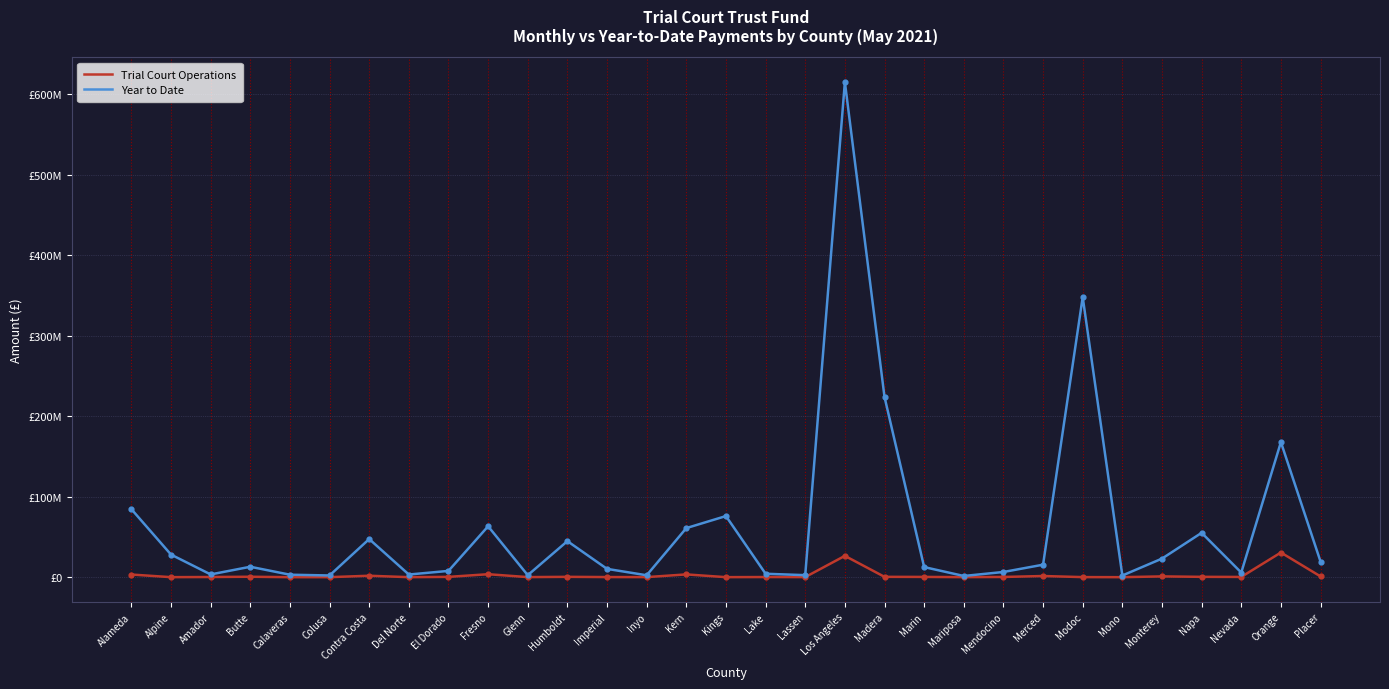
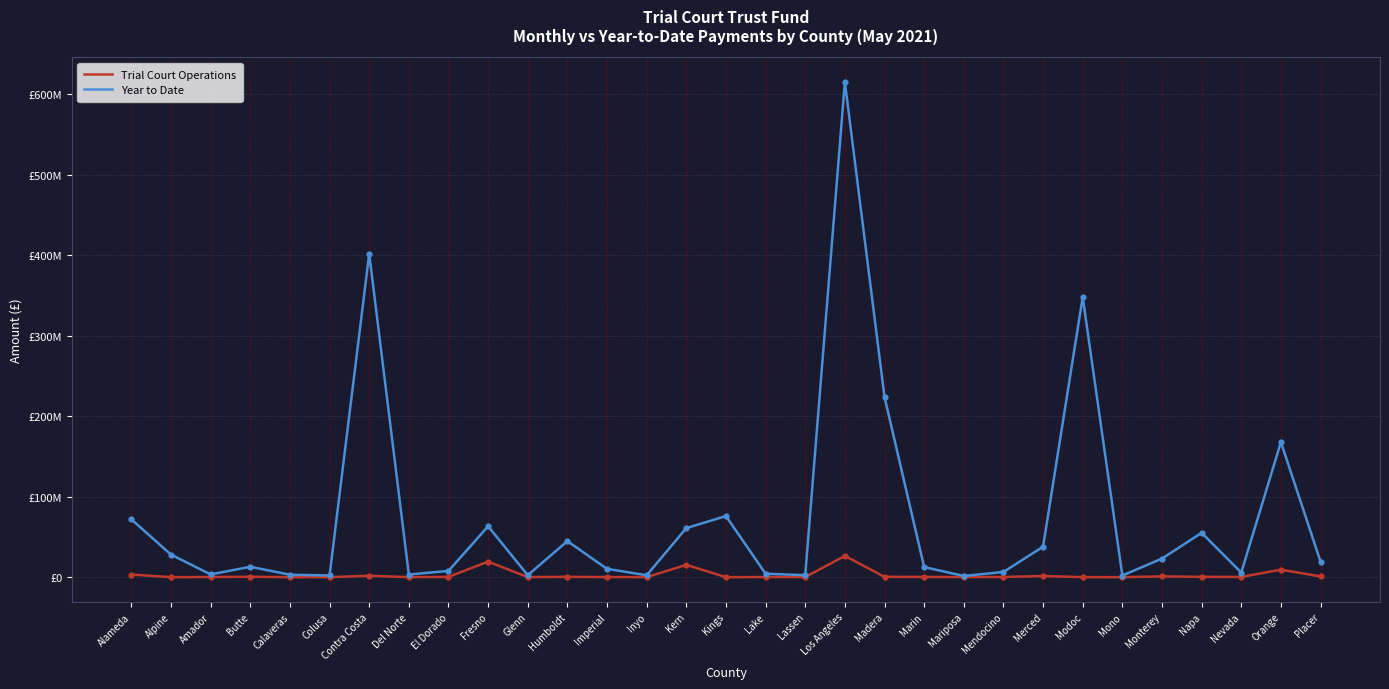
Year to Date, Alameda: £80000000 -> £70000000
Year to Date, Contra Costa: £50000000 -> £400000000
Trial Court Operations, Fresno: £0 -> £20000000
Trial Court Operations, Kern: £0 -> £20000000
Year to Date, Merced: £20000000 -> £40000000
Trial Court Operations, Orange: £30000000 -> £10000000
